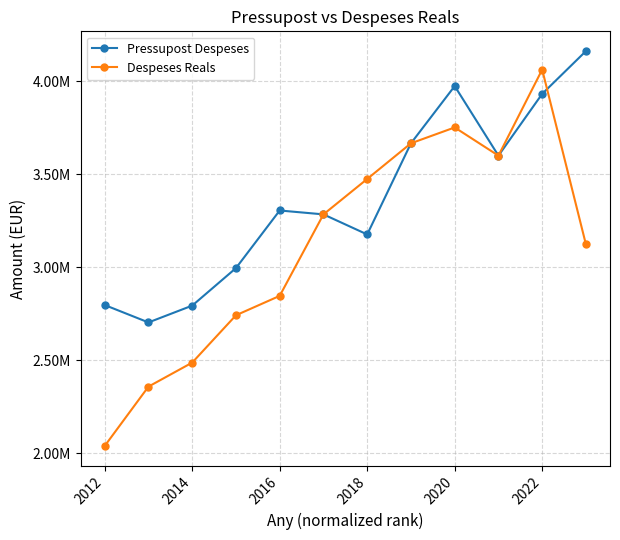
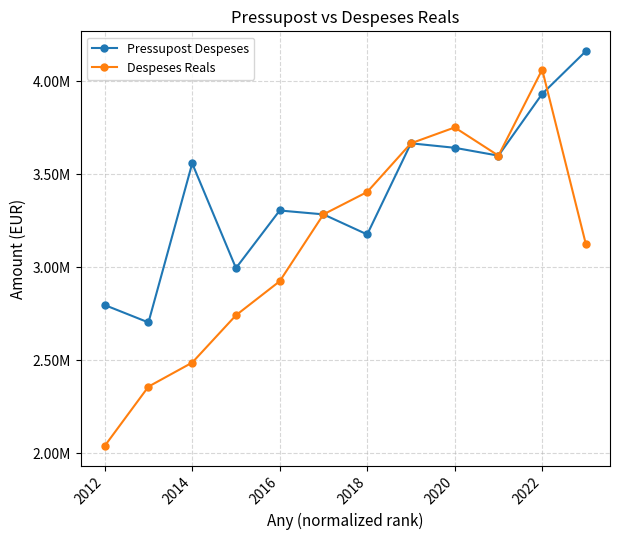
Pressupost Despeses, 2014: 2790000 -> 3560000
Despeses Reals, 2016: 2850000 -> 2920000
Despeses Reals, 2018: 3480000 -> 3410000
Pressupost Despeses, 2020: 3980000 -> 3640000
